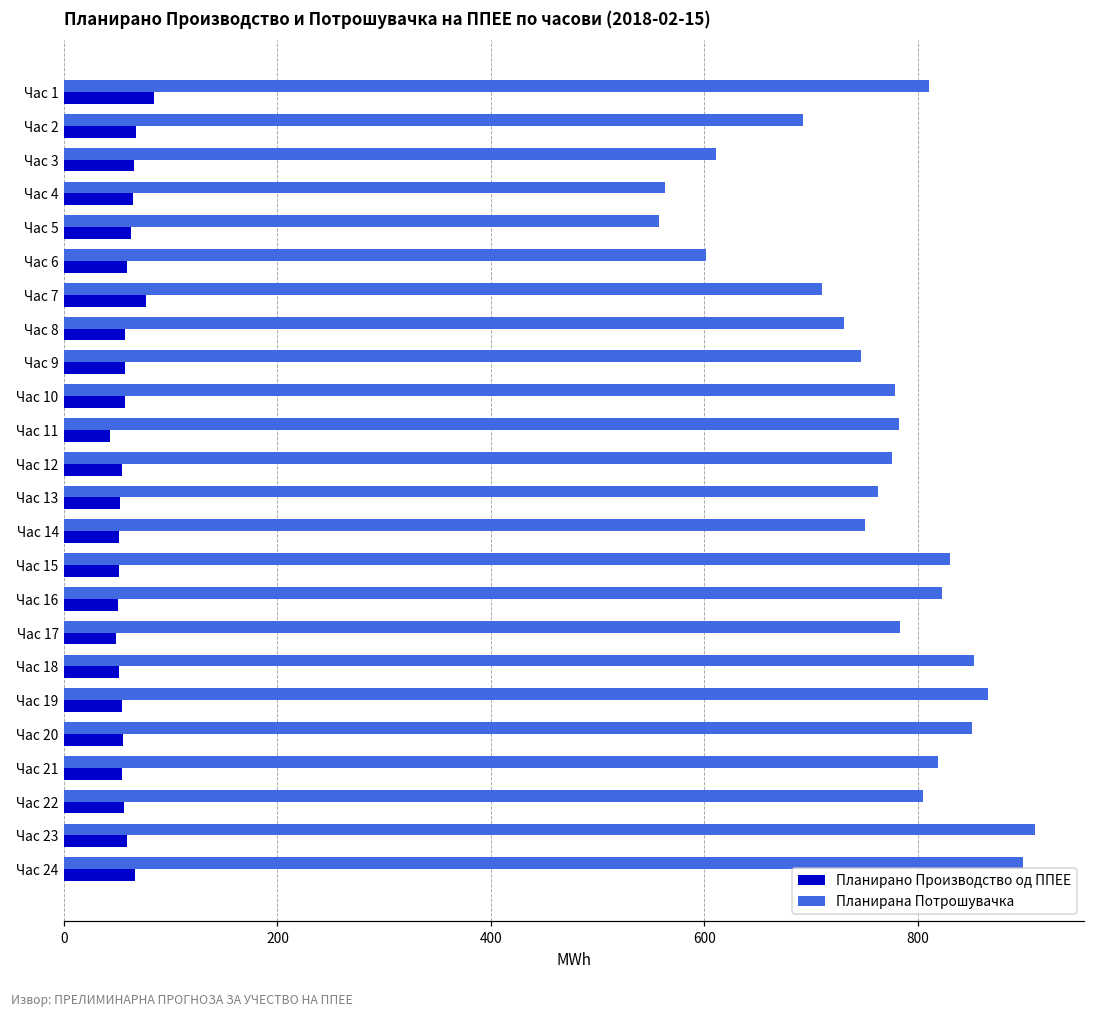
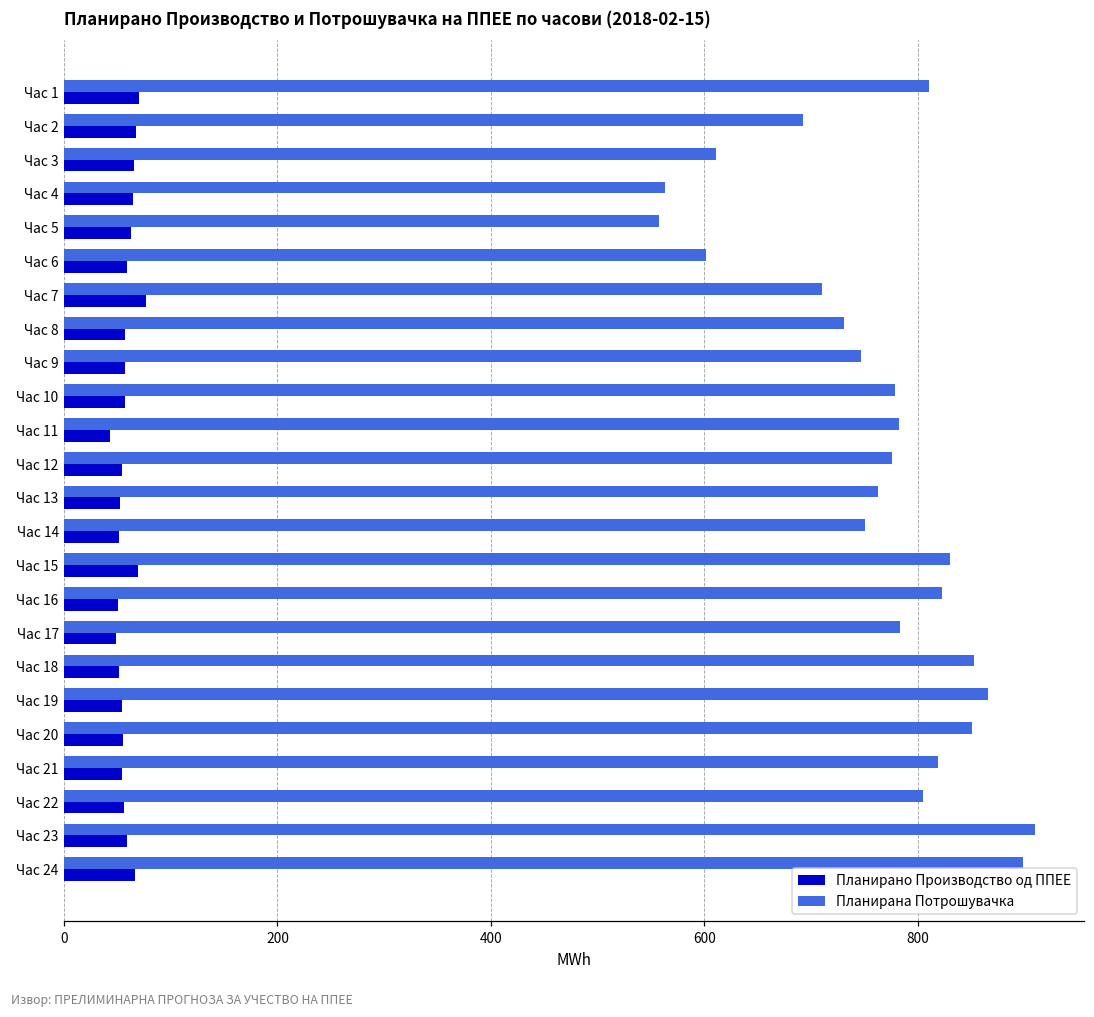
Планирано Производство од ППЕЕ, Час 1: 80 -> 70
Планирано Производство од ППЕЕ, Час 15: 50 -> 70
